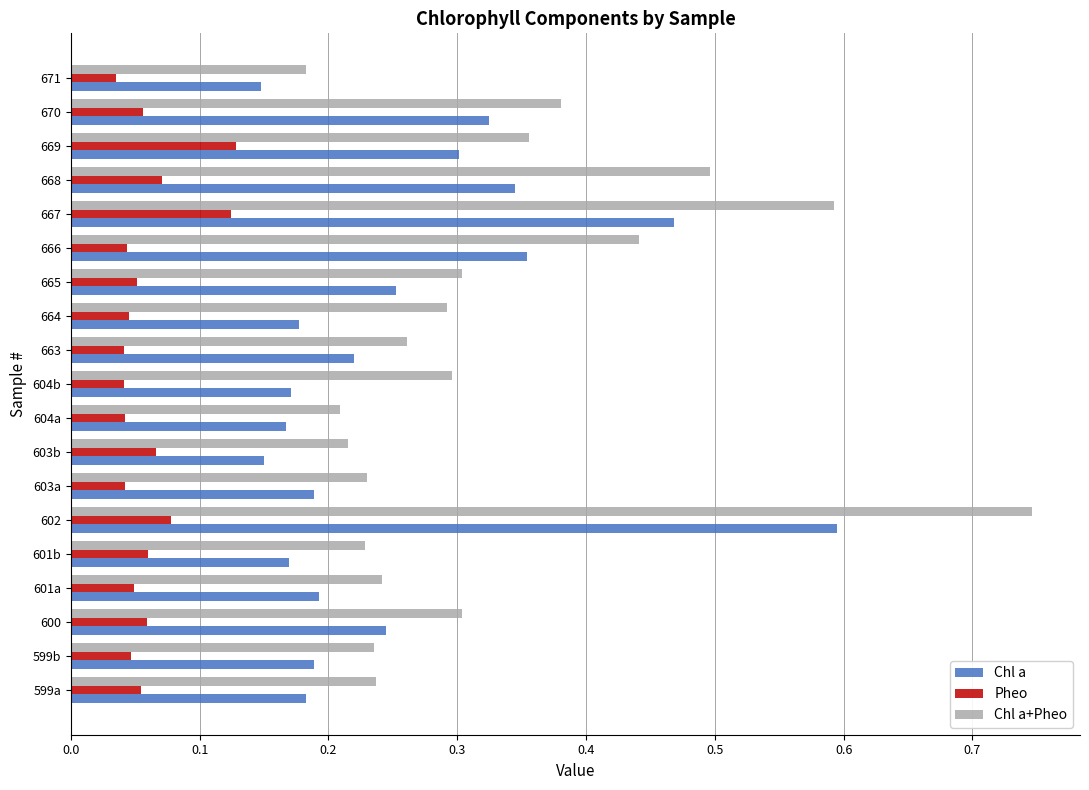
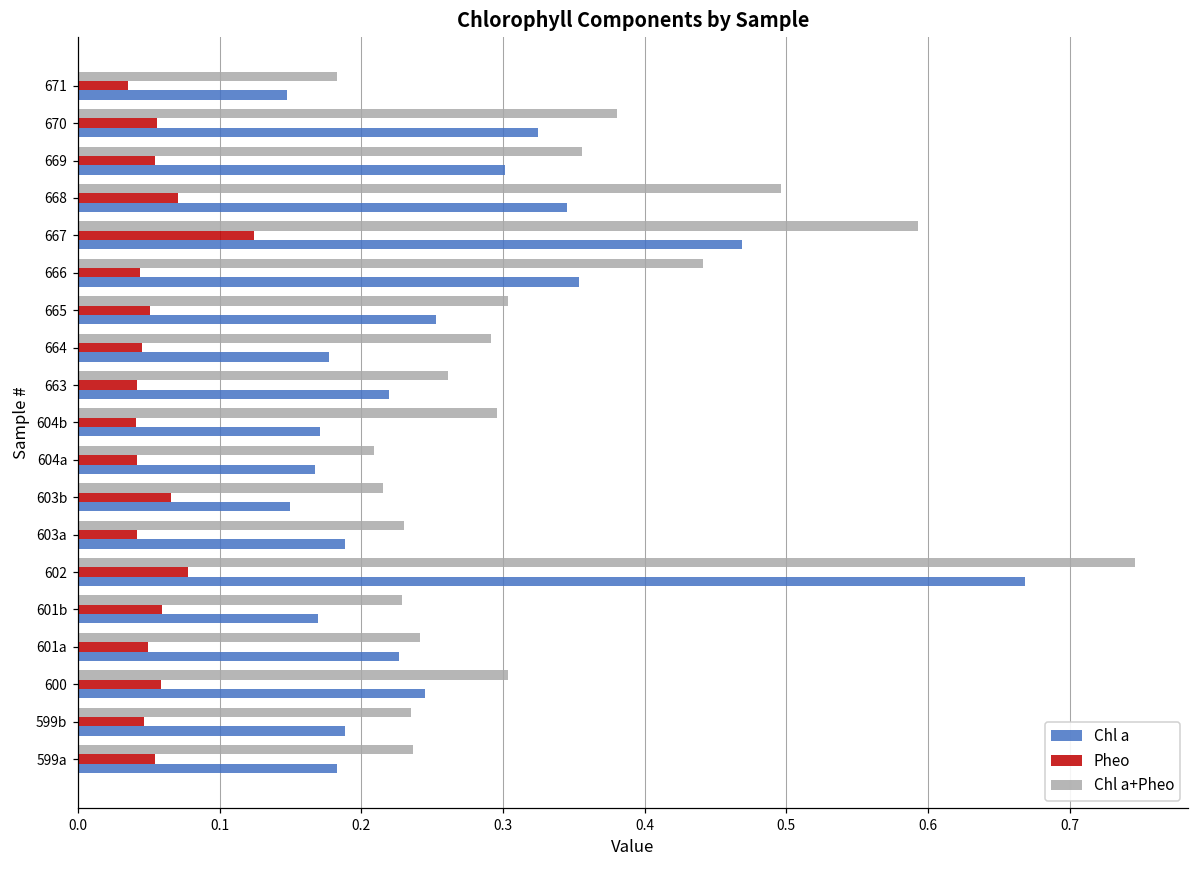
Pheo, 669: 0.128 -> 0.055
Chl a, 602: 0.595 -> 0.669
Chl a, 601a: 0.192 -> 0.227
